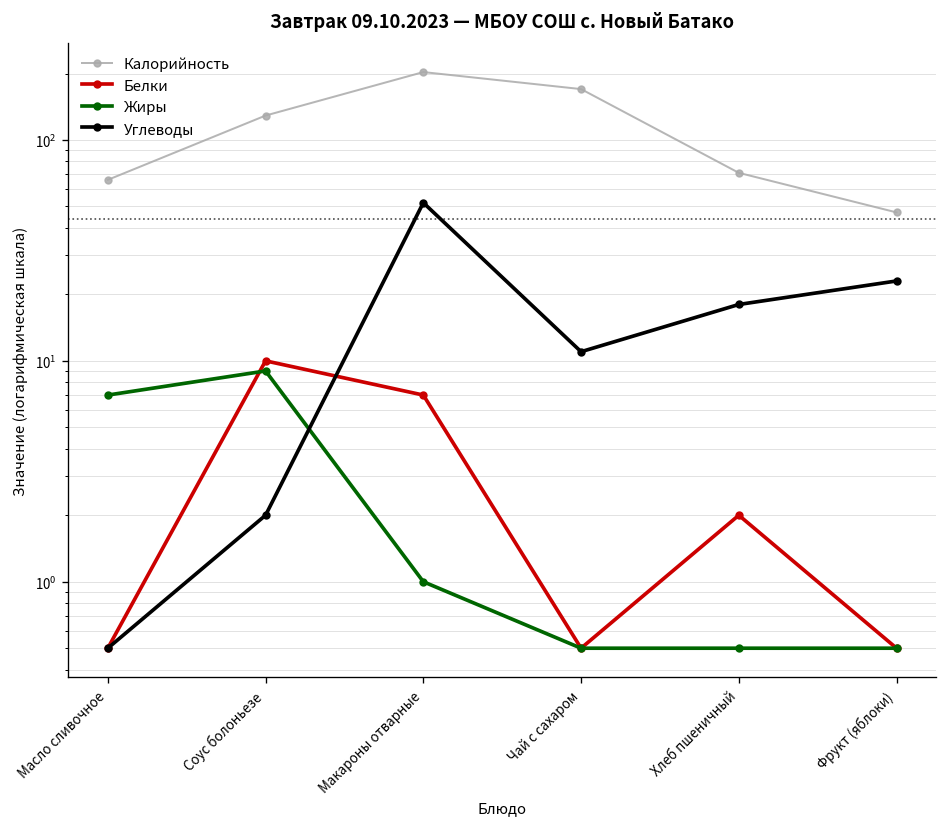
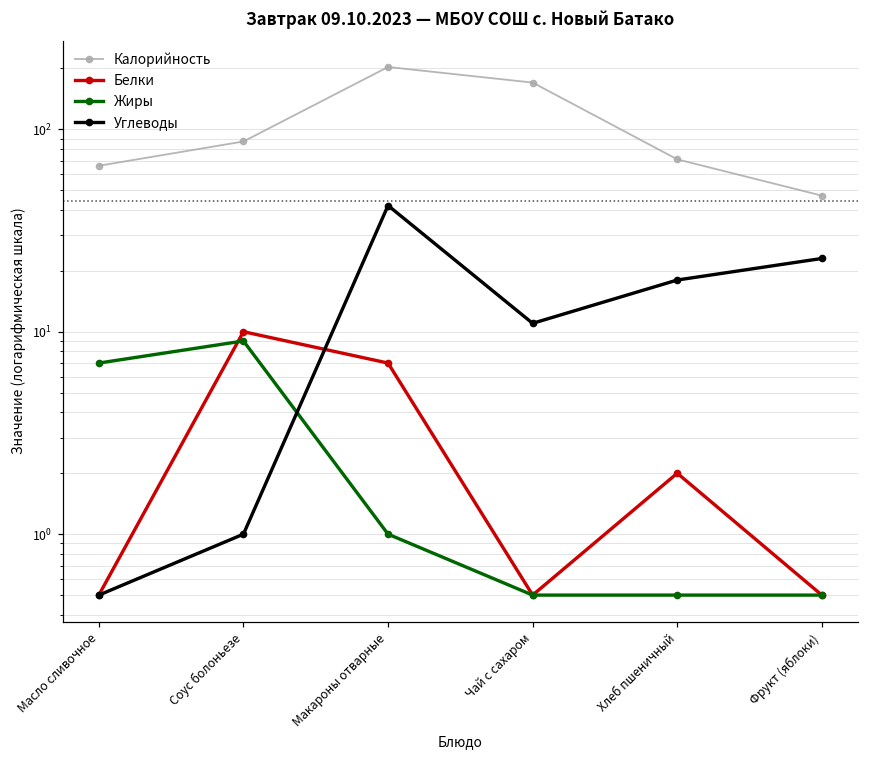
Калорийность, Соус болоньезе: 130 -> 90
Углеводы, Соус болоньезе: 2 -> 1
Углеводы, Макароны отварные: 52 -> 42
